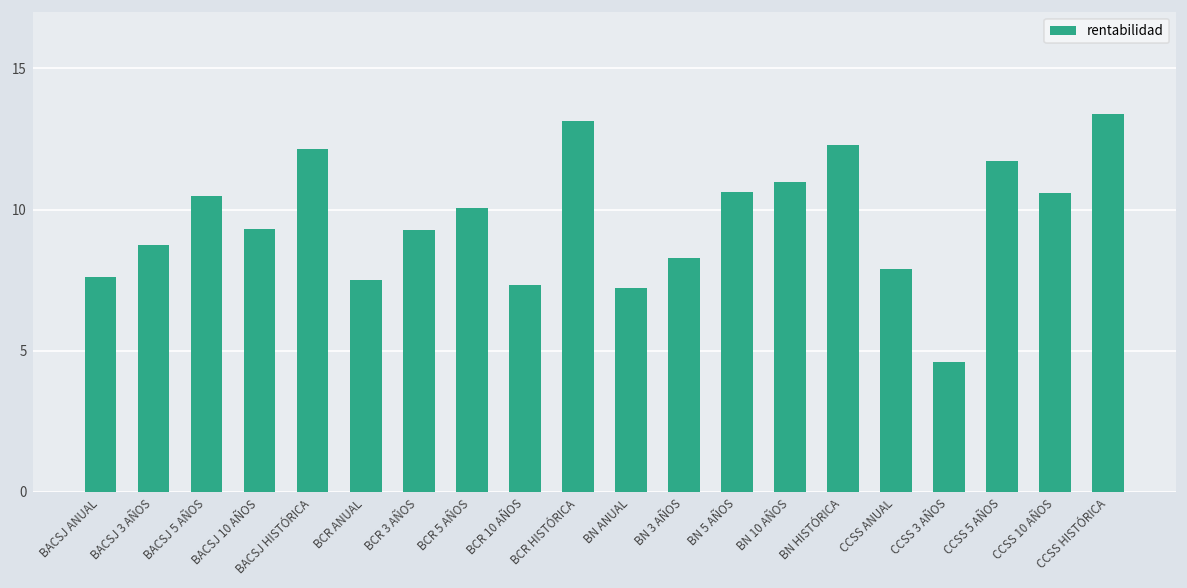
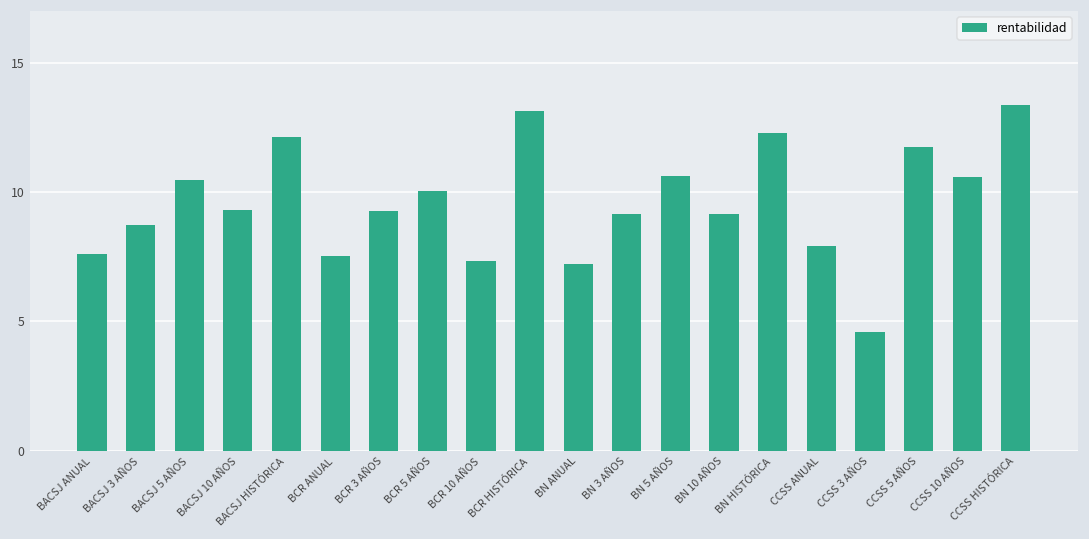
BN 3 AÑOS: 8.3 -> 9.2
BN 10 AÑOS: 11.0 -> 9.2
